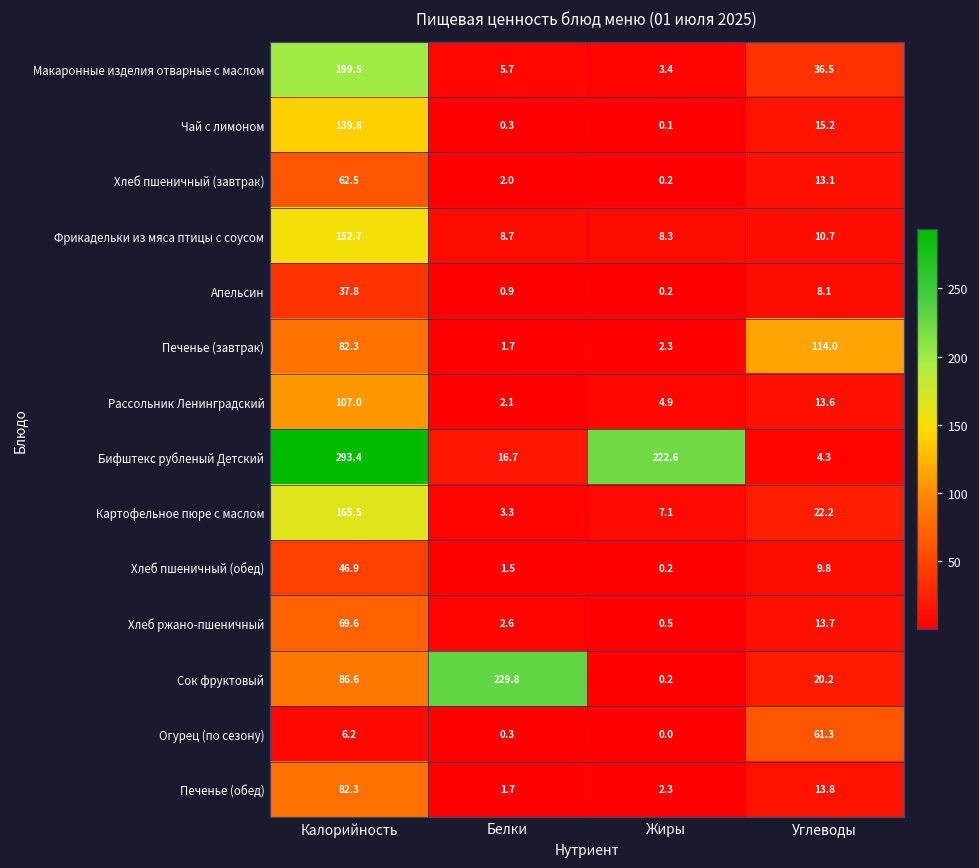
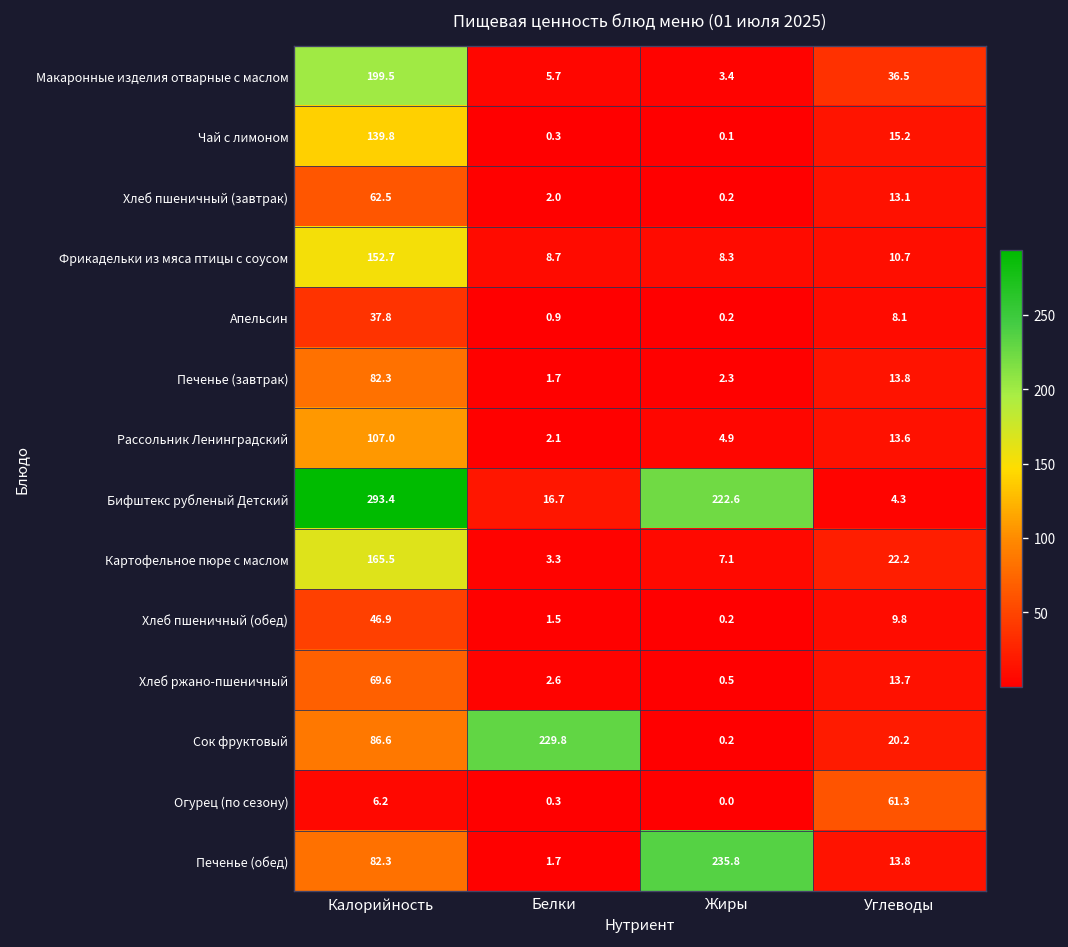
Печенье (завтрак), Углеводы: 114.0 -> 13.8
Печенье (обед), Жиры: 2.3 -> 235.8
